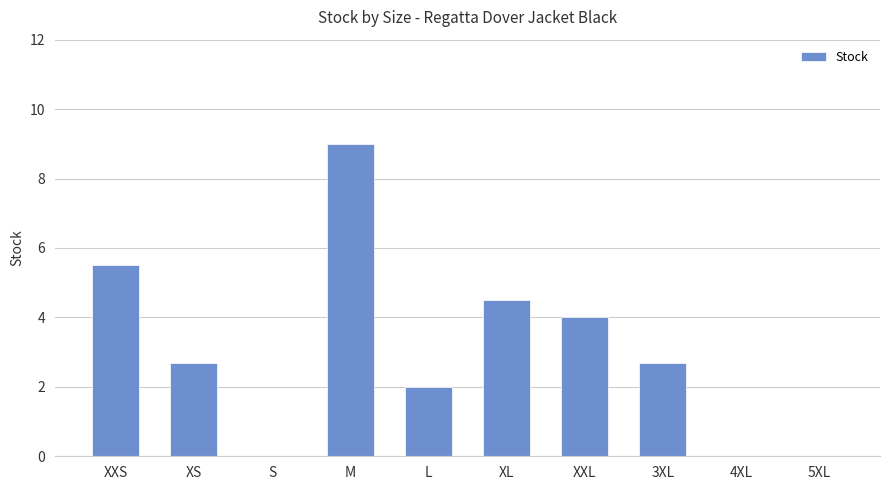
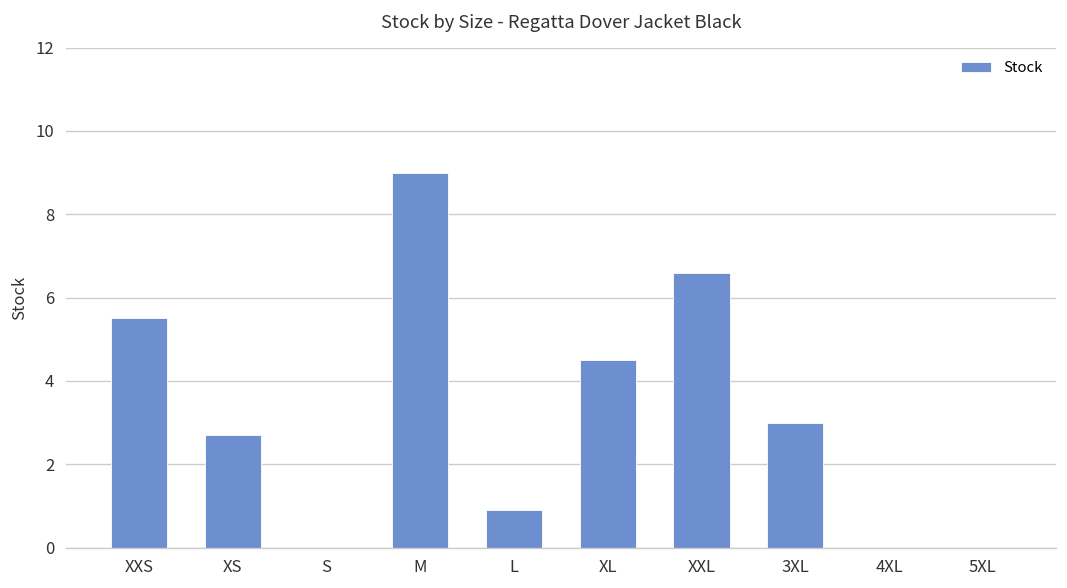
L: 2.0 -> 0.9
XXL: 4.0 -> 6.6
3XL: 2.7 -> 3.0
